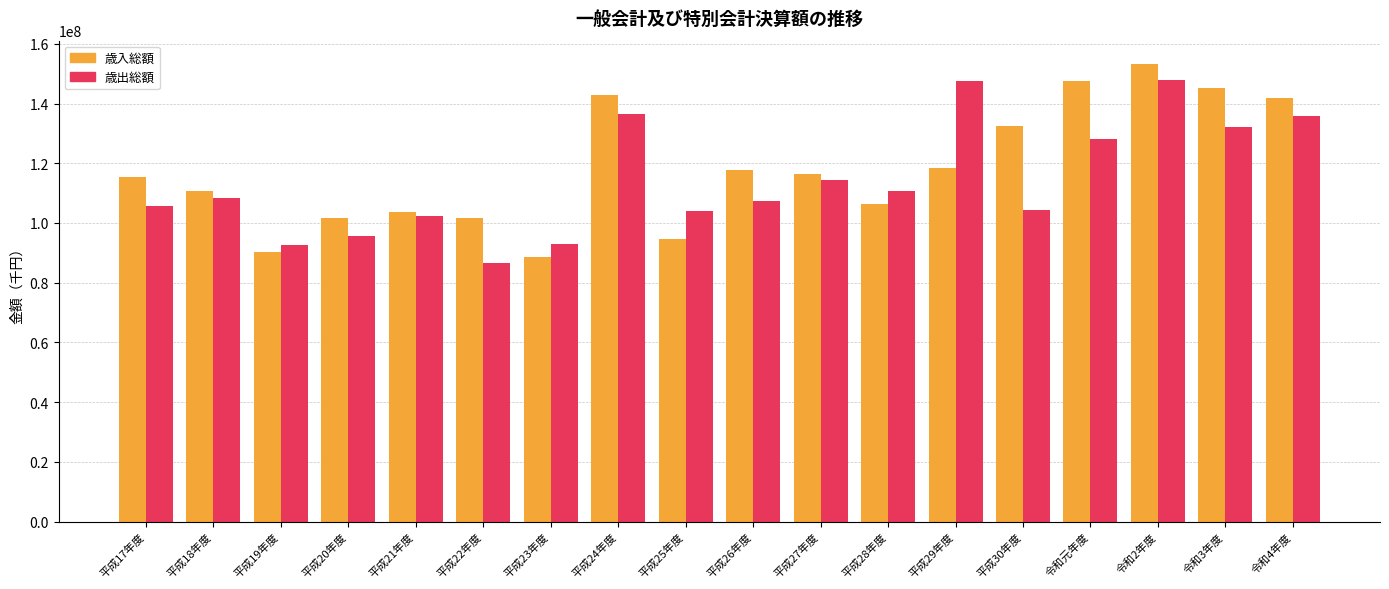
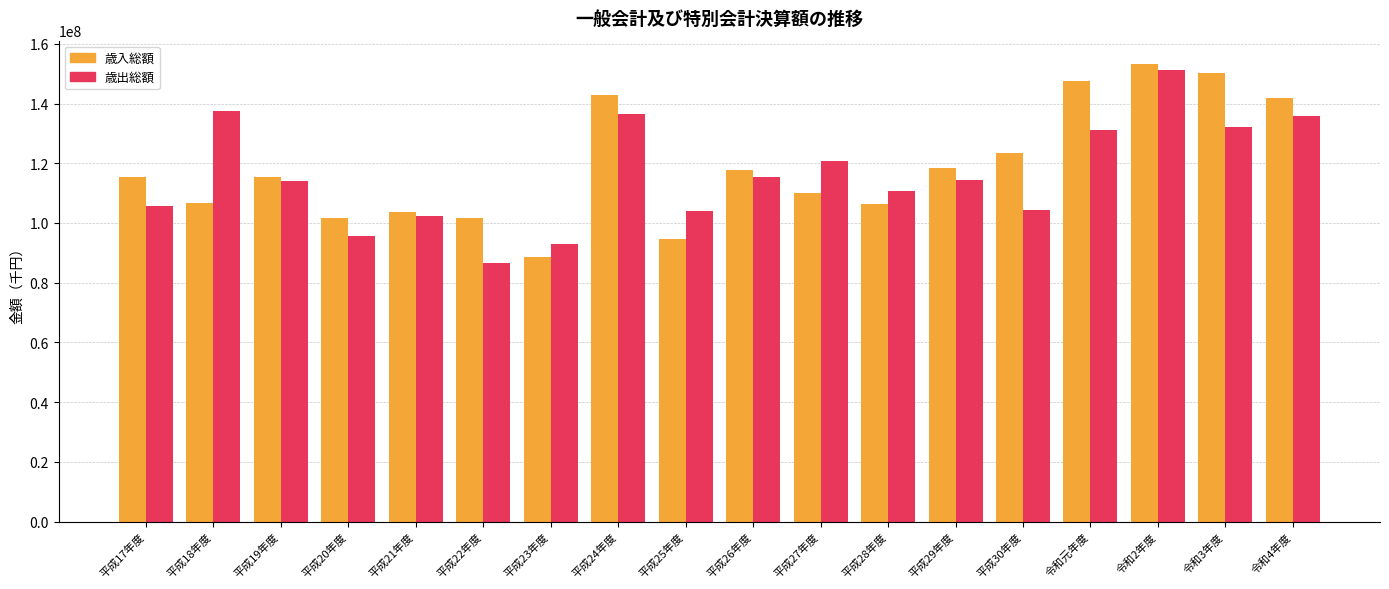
歳入総額, 平成18年度: 111000000 -> 107000000
歳出総額, 平成18年度: 108000000 -> 137000000
歳入総額, 平成19年度: 90000000 -> 115000000
歳出総額, 平成19年度: 93000000 -> 114000000
歳出総額, 平成26年度: 107000000 -> 116000000
歳入総額, 平成27年度: 117000000 -> 110000000
歳出総額, 平成27年度: 114000000 -> 121000000
歳出総額, 平成29年度: 148000000 -> 114000000
歳入総額, 平成30年度: 133000000 -> 123000000
歳出総額, 令和元年度: 128000000 -> 131000000
歳出総額, 令和2年度: 148000000 -> 151000000
歳入総額, 令和3年度: 145000000 -> 150000000
